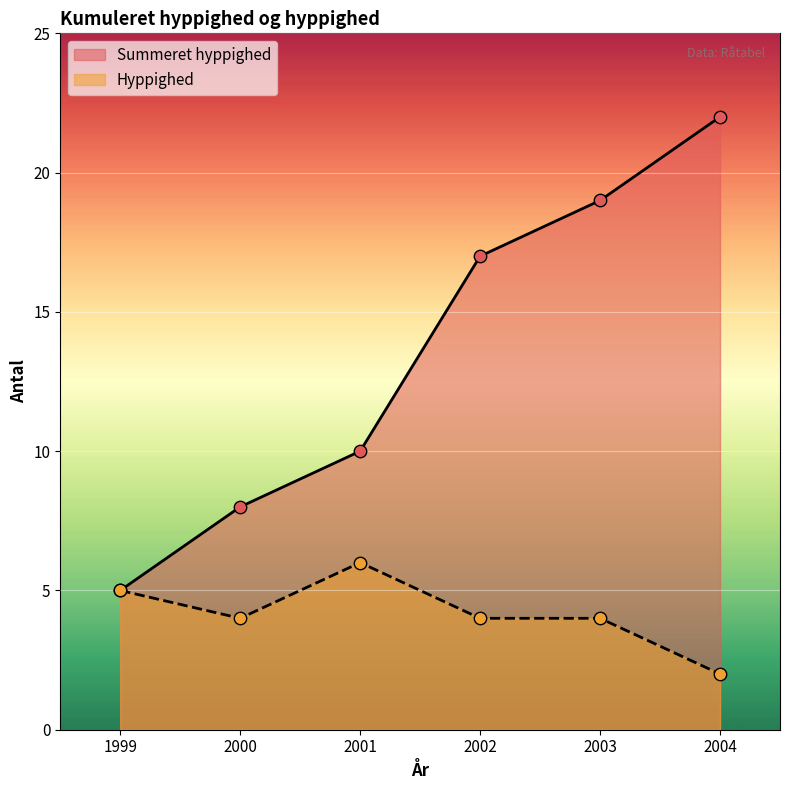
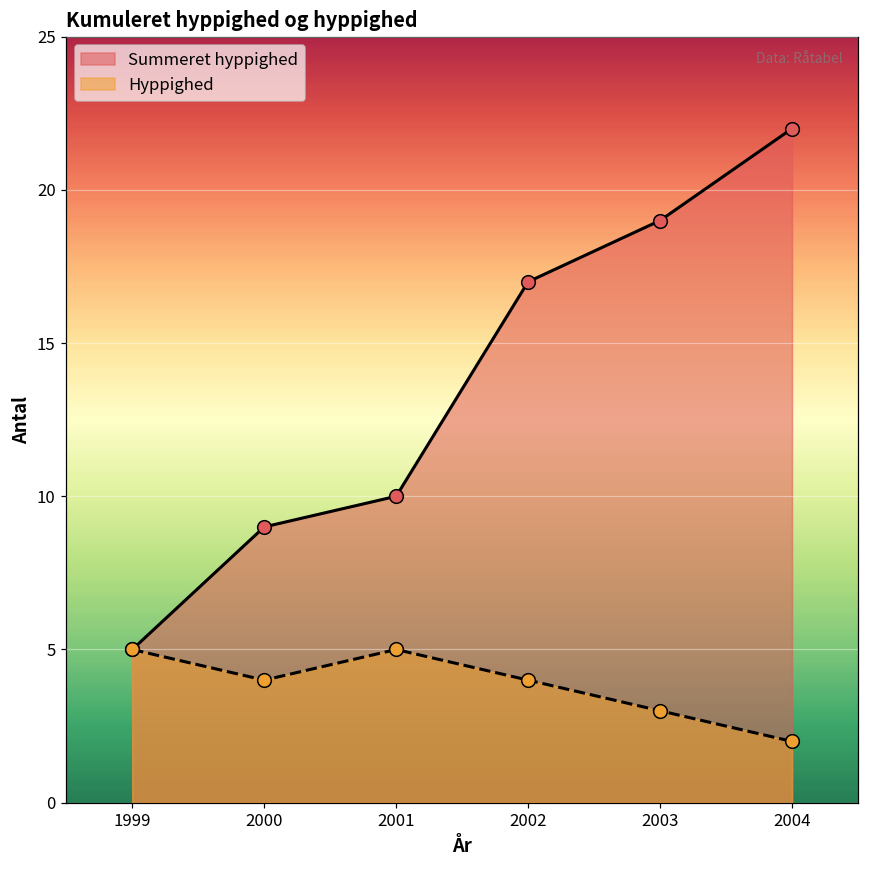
Summeret hyppighed, 2000: 8 -> 9
Hyppighed, 2001: 6 -> 5
Hyppighed, 2003: 4 -> 3
